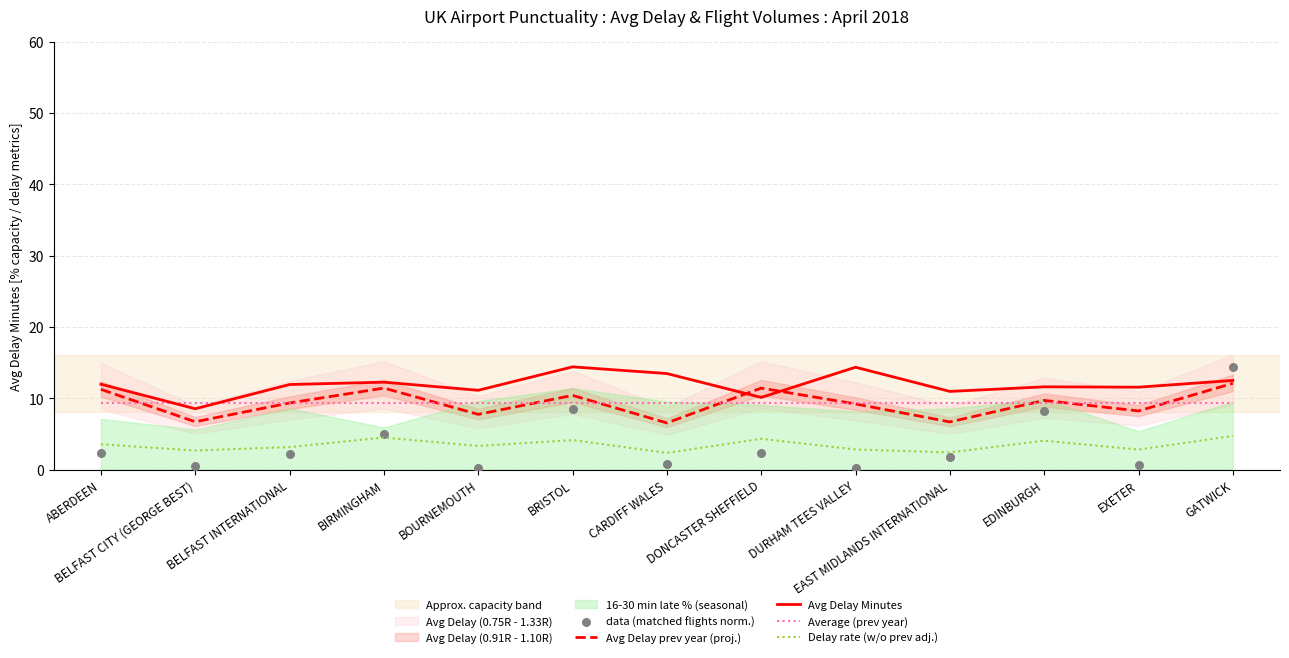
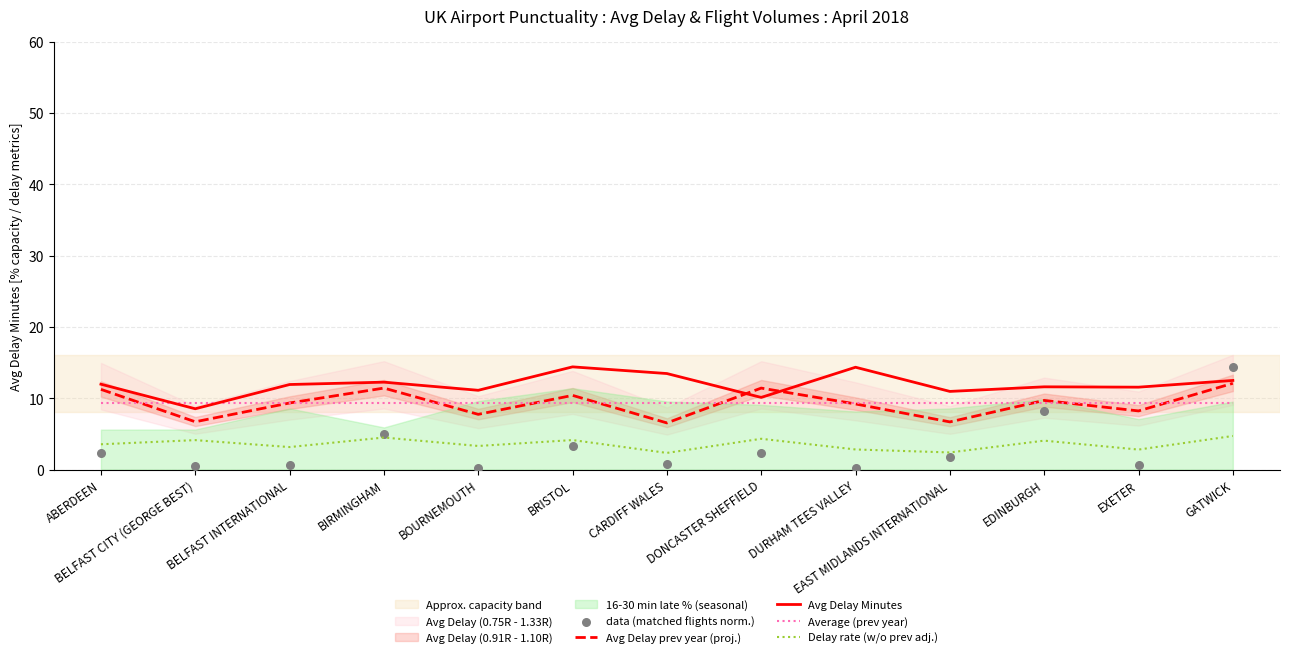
16-30 min late % (seasonal), ABERDEEN: 7 -> 6
Delay rate (w/o prev adj.), BELFAST CITY (GEORGE BEST): 3 -> 4
data (matched flights norm.), BELFAST INTERNATIONAL: 2 -> 1
data (matched flights norm.), BRISTOL: 8 -> 3
16-30 min late % (seasonal), EXETER: 5 -> 7
